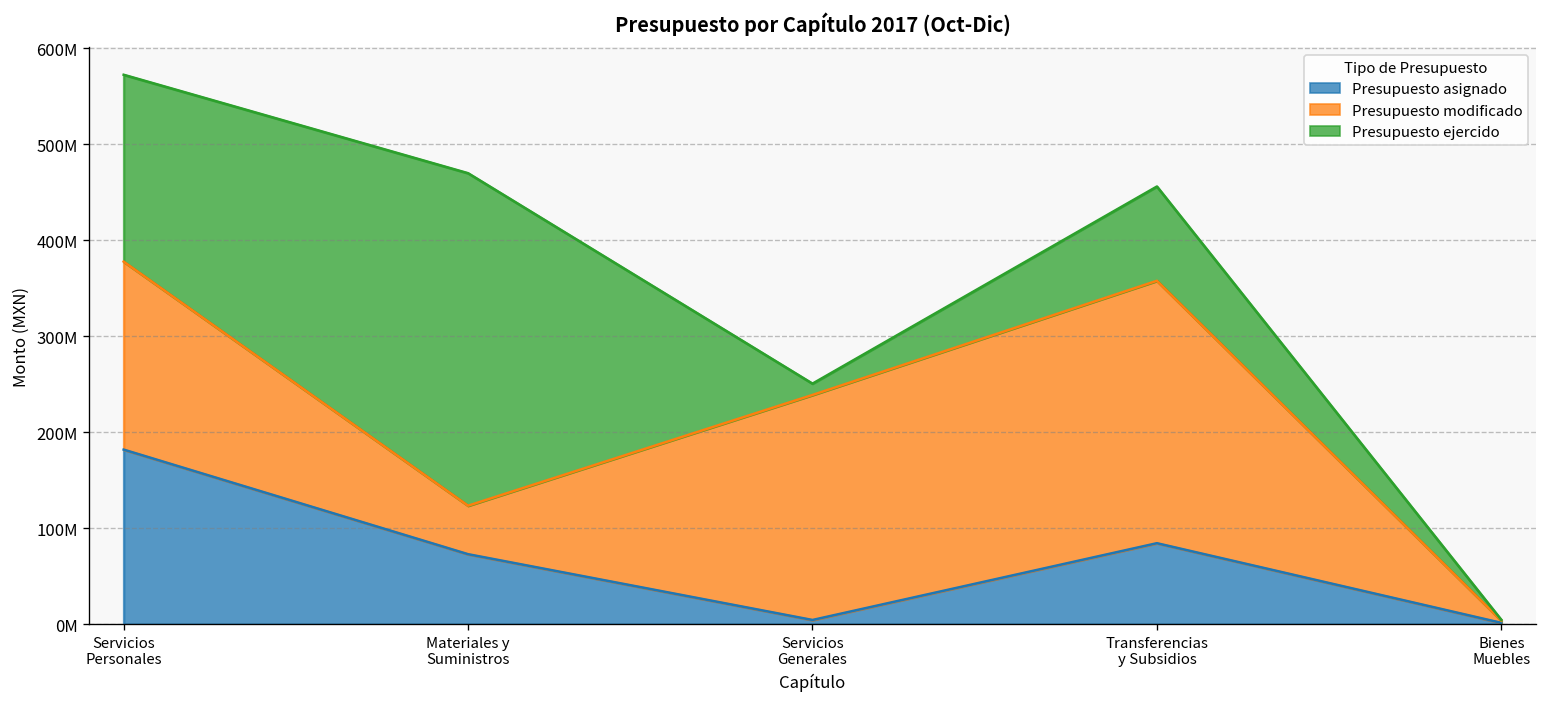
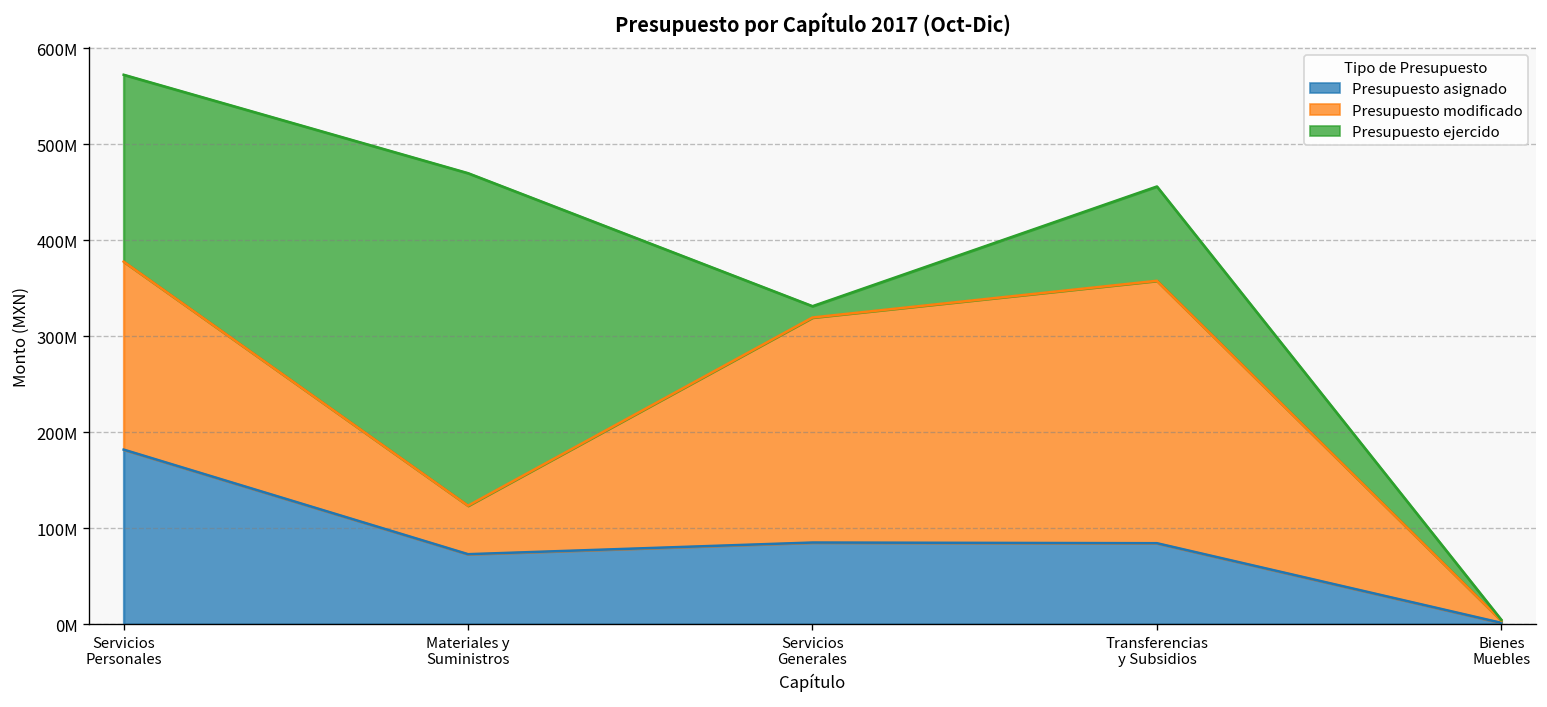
Presupuesto asignado, Servicios Generales: 0 -> 90000000
